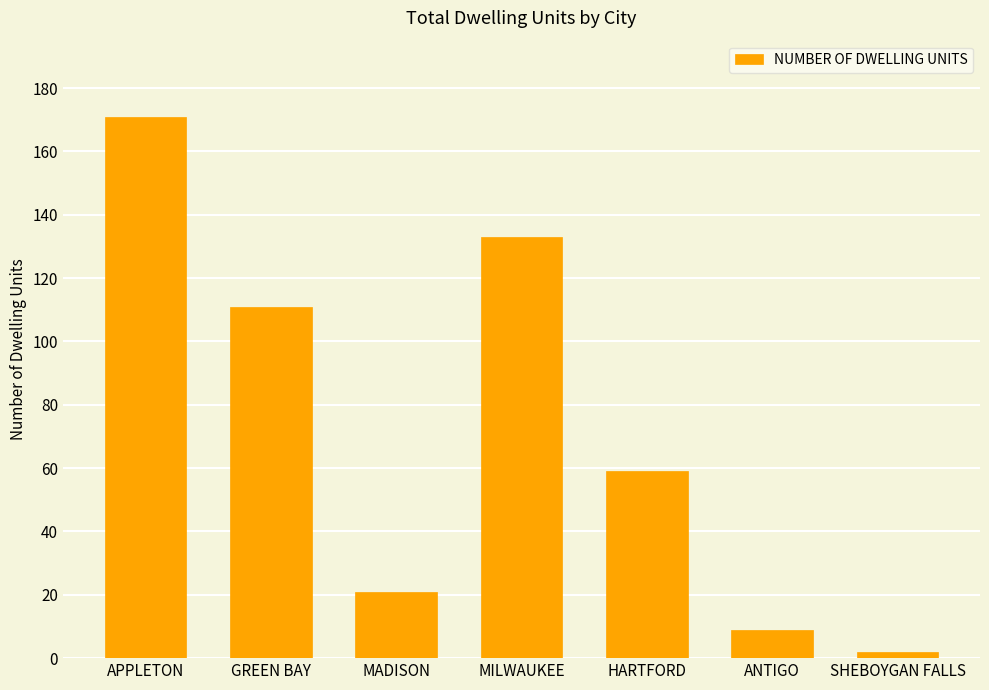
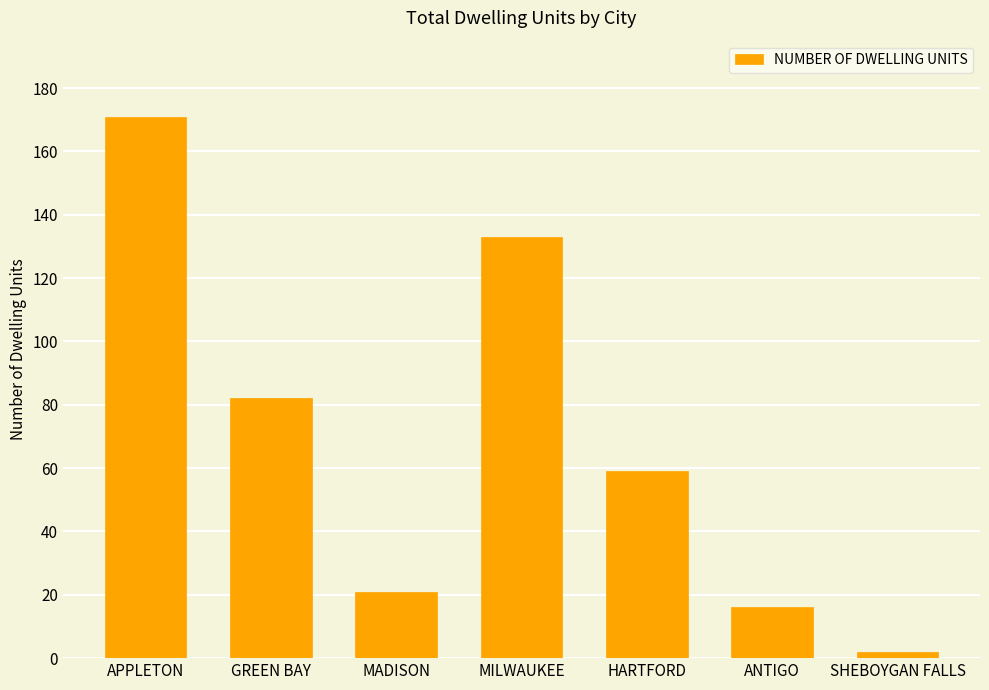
GREEN BAY: 111 -> 82
ANTIGO: 9 -> 16
